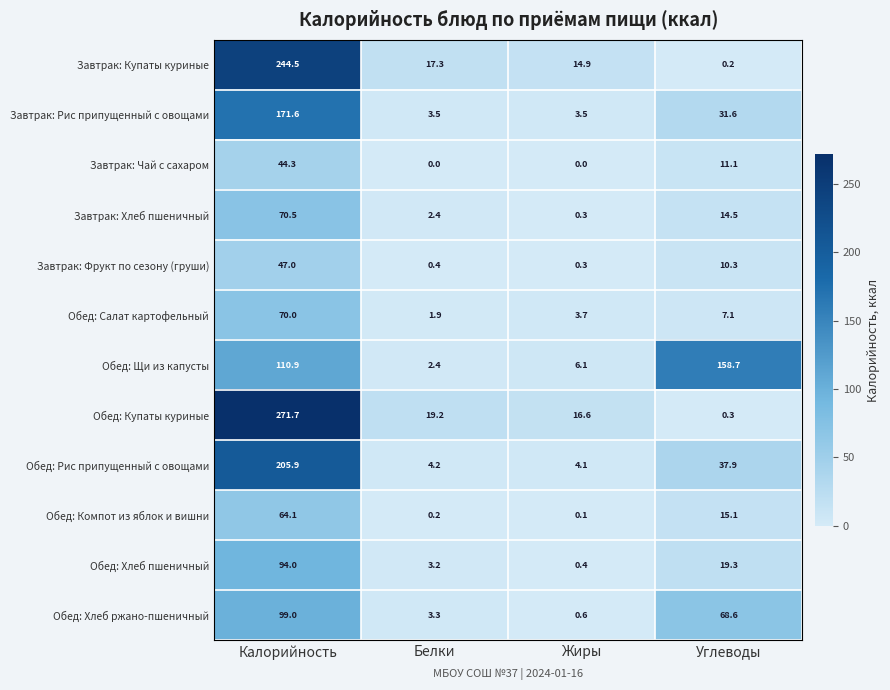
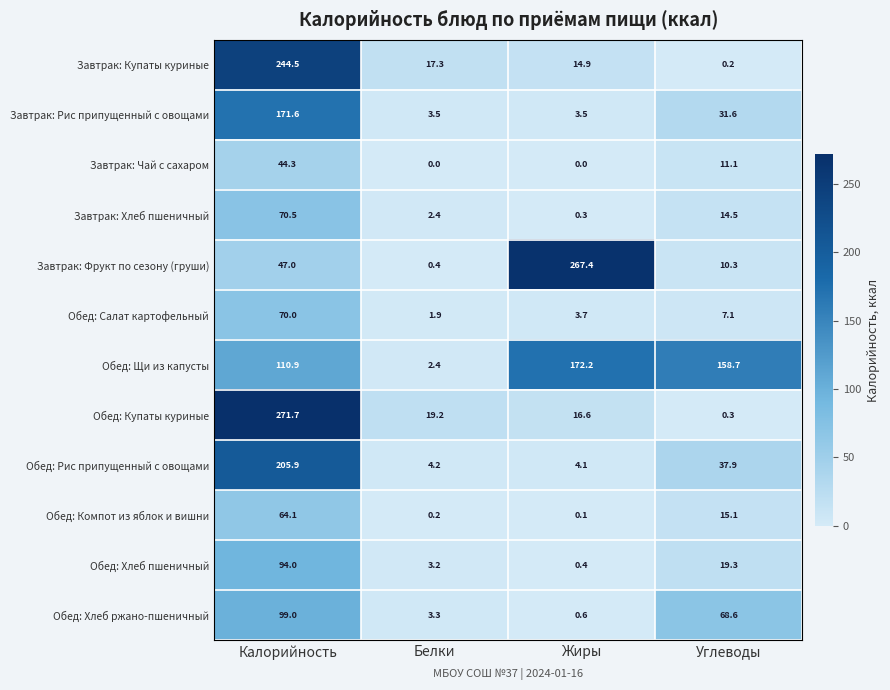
Завтрак: Фрукт по сезону (груши), Жиры: 0.3 -> 267.4
Обед: Щи из капусты, Жиры: 6.1 -> 172.2
